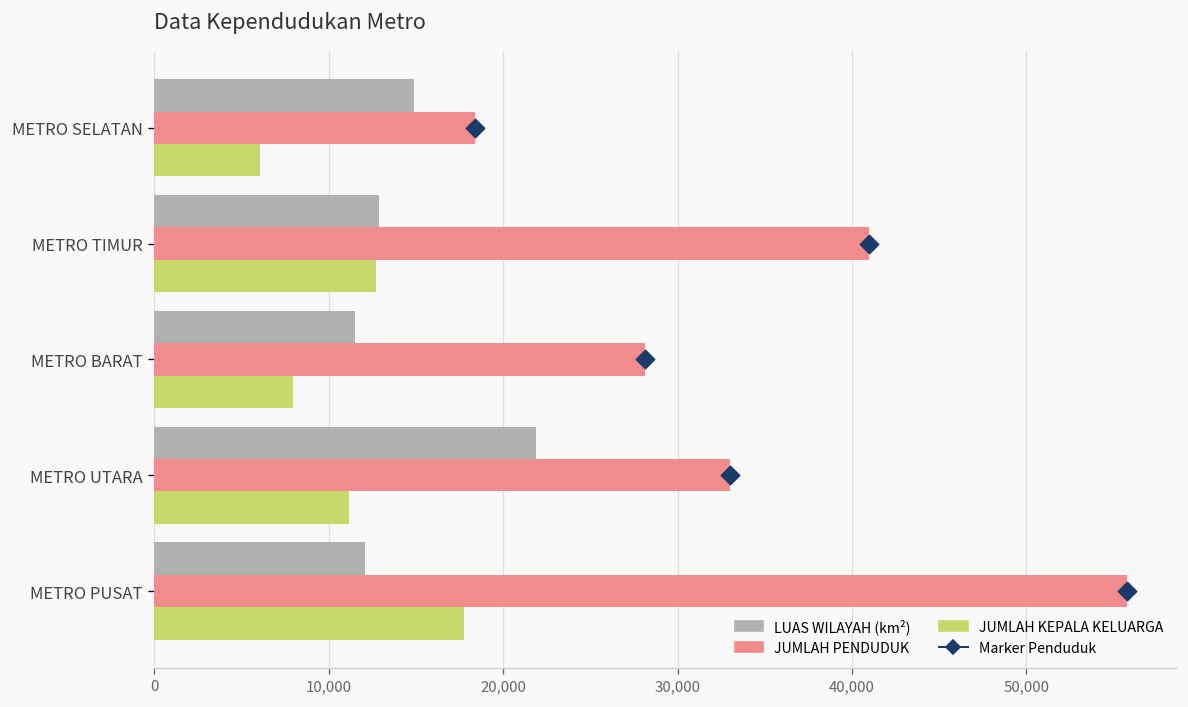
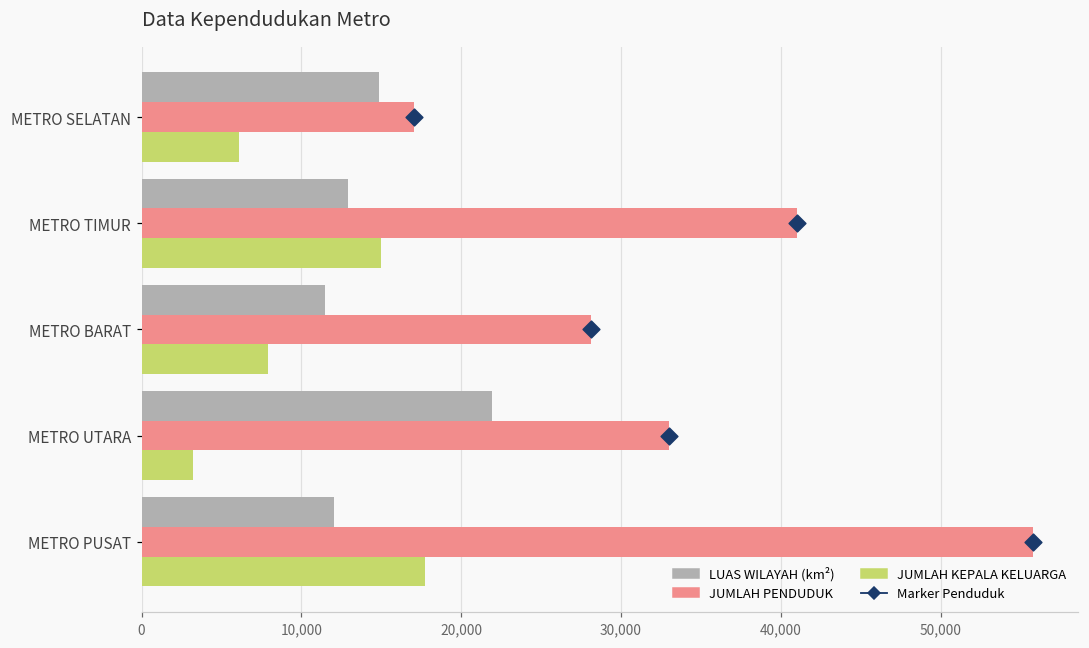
JUMLAH PENDUDUK, METRO SELATAN: 18,400 -> 17,100
JUMLAH KEPALA KELUARGA, METRO TIMUR: 12,700 -> 15,000
JUMLAH KEPALA KELUARGA, METRO UTARA: 11,200 -> 3,200
